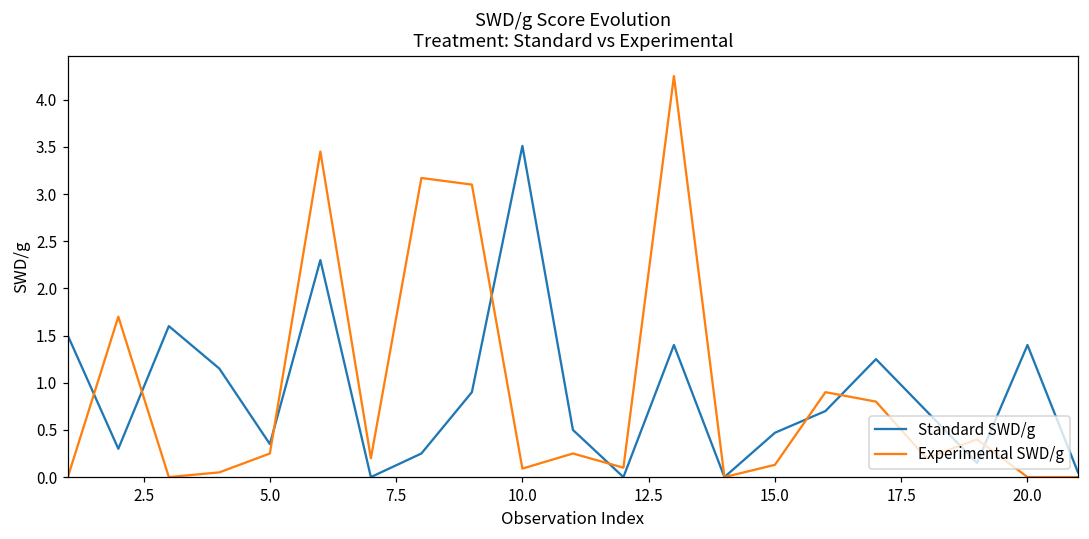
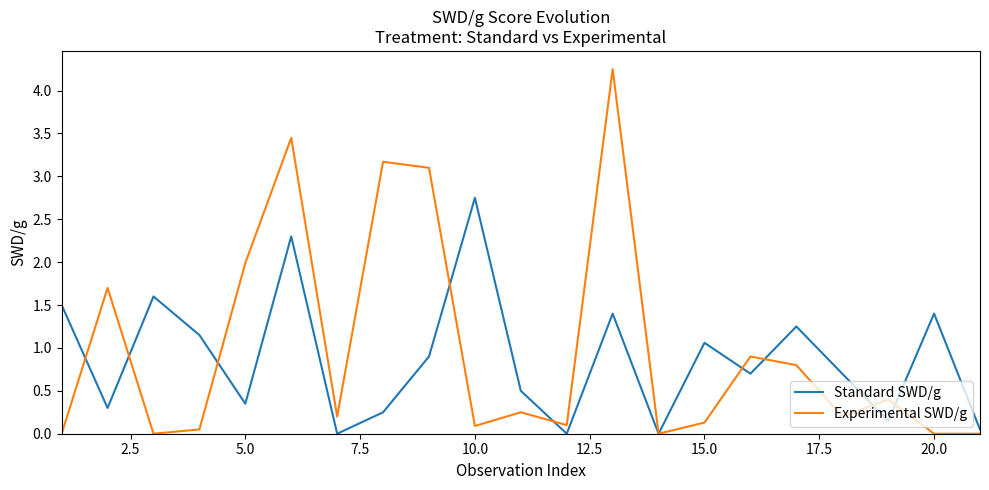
Experimental SWD/g, 5.0: 0.3 -> 2.0
Standard SWD/g, 10.0: 3.5 -> 2.8
Standard SWD/g, 15.0: 0.5 -> 1.1
